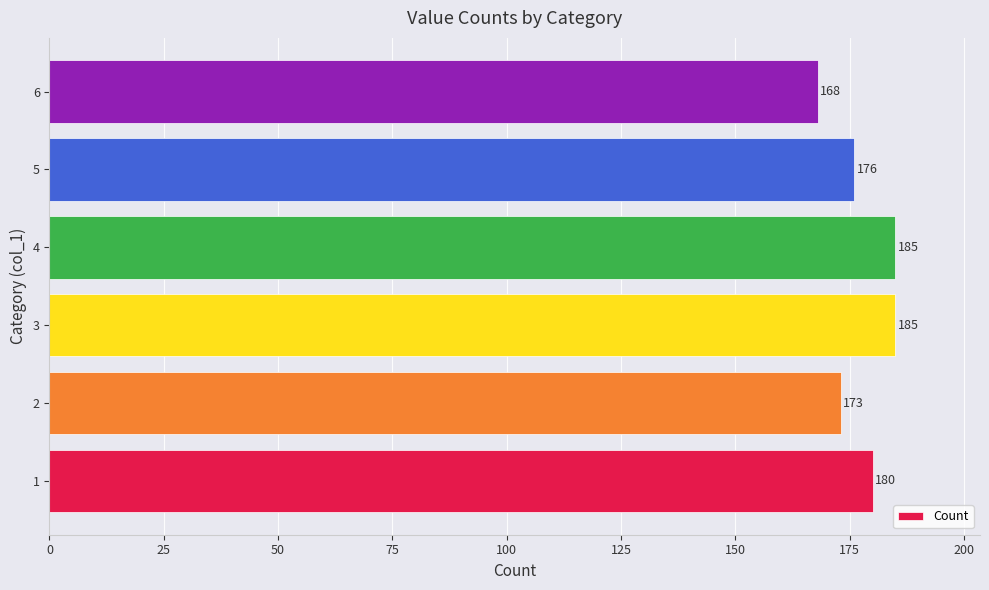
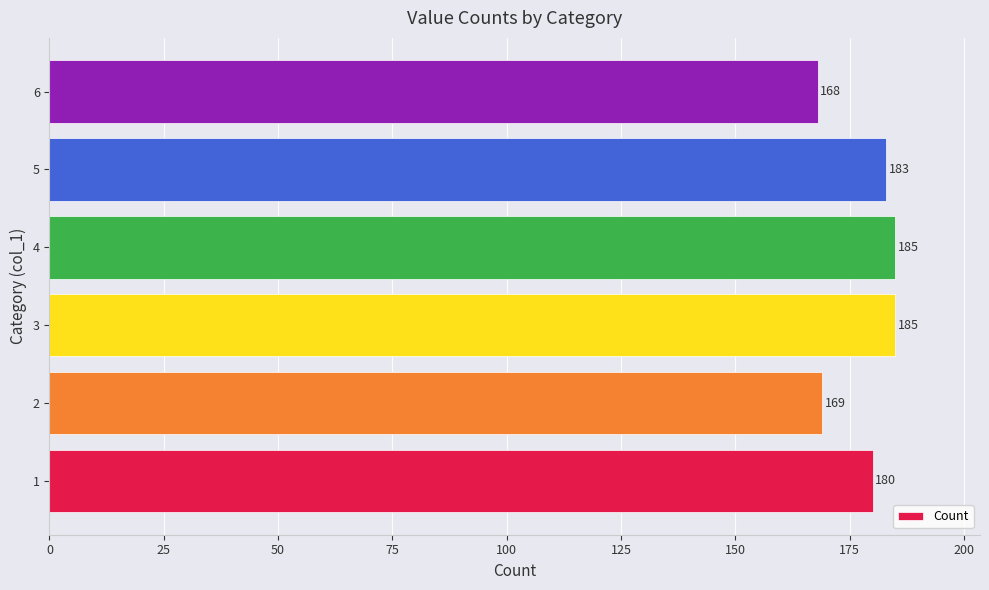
5: 176 -> 183
2: 173 -> 169
